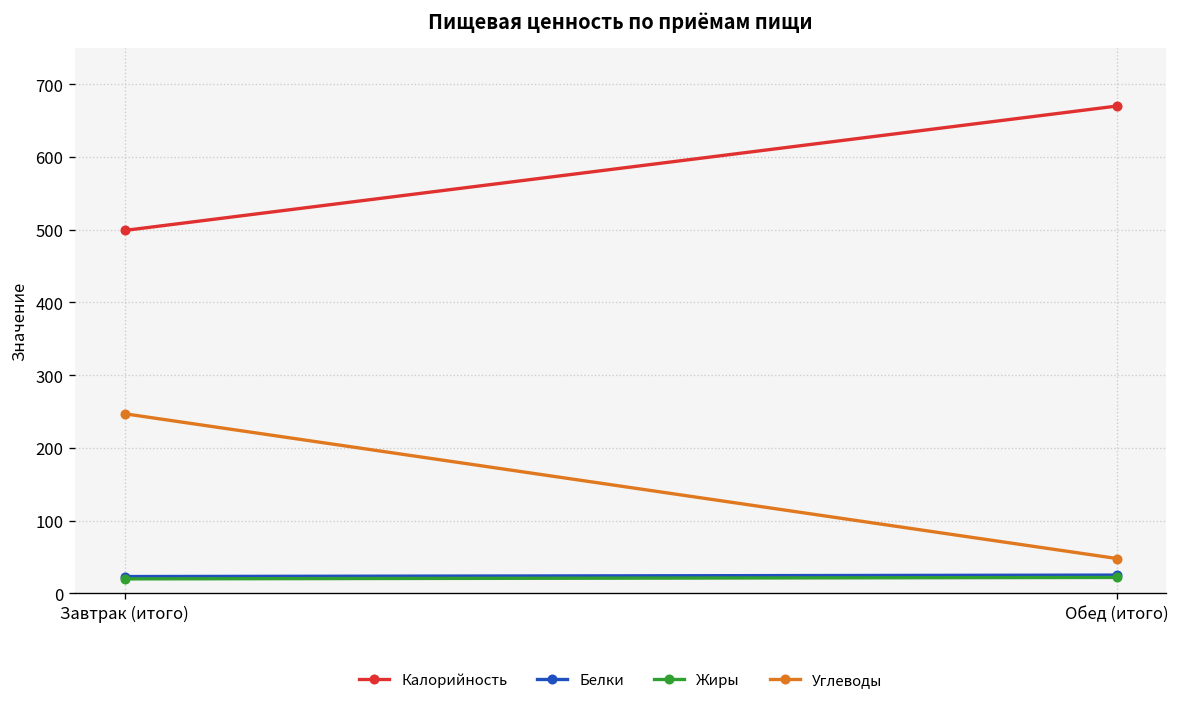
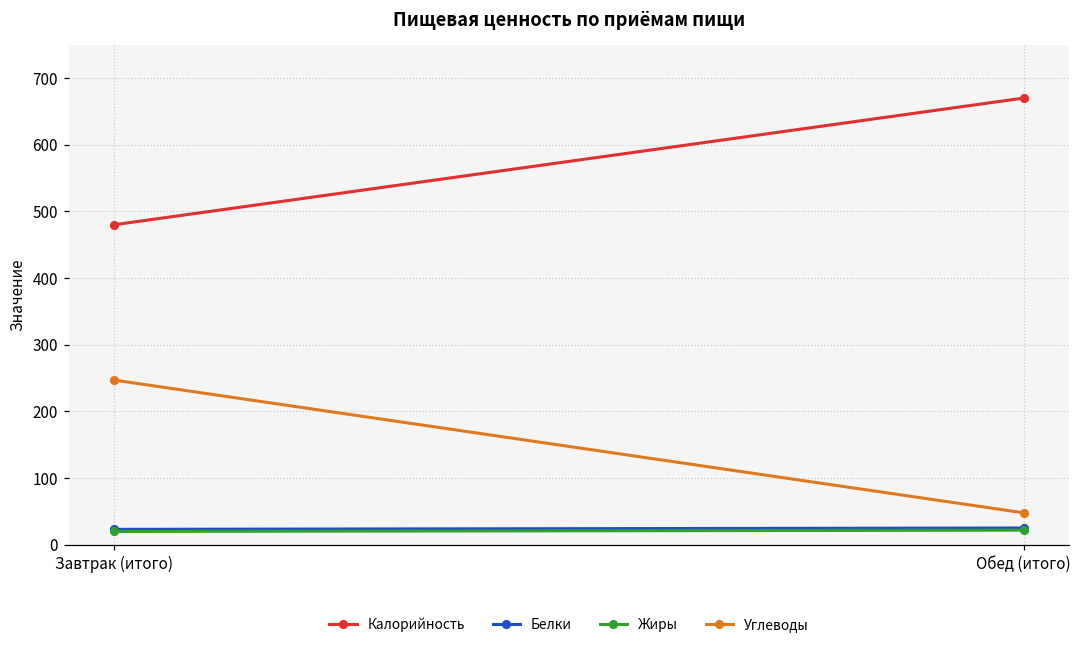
Калорийность, Завтрак (итого): 500 -> 480
